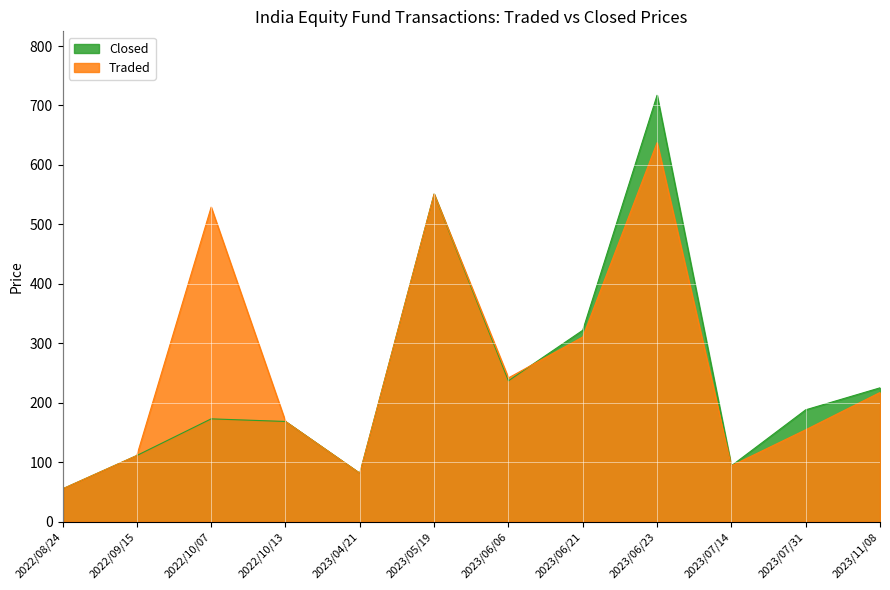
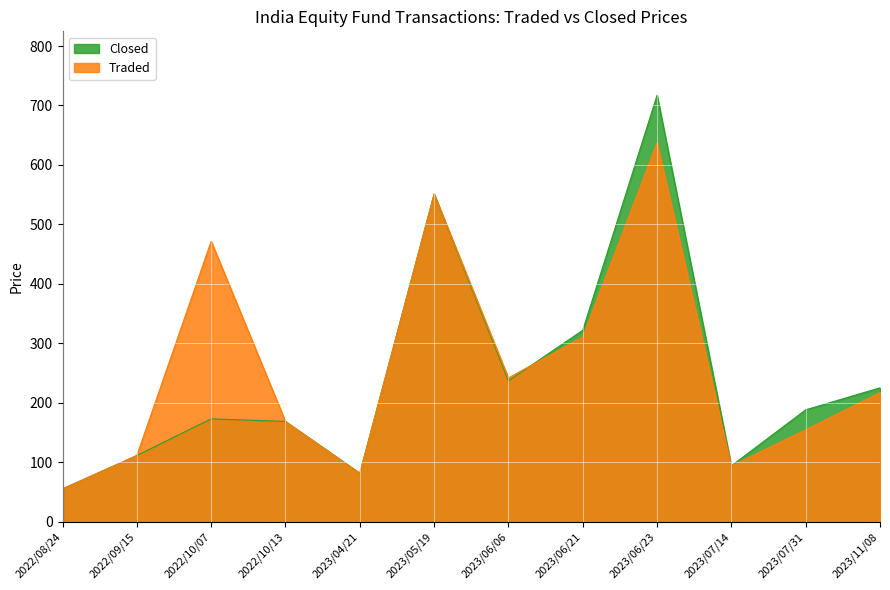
Traded, 2022/10/07: 530 -> 470
